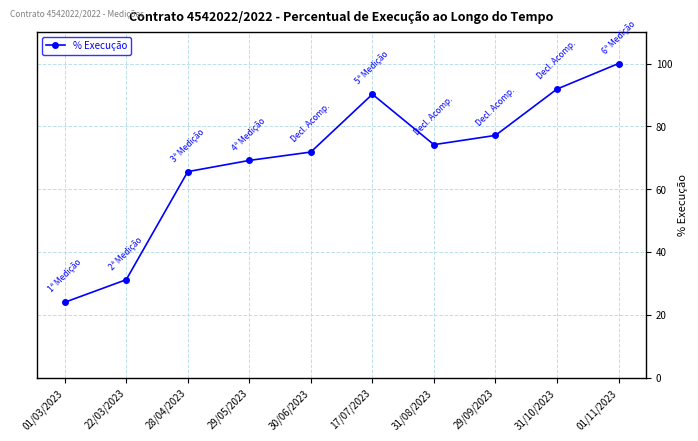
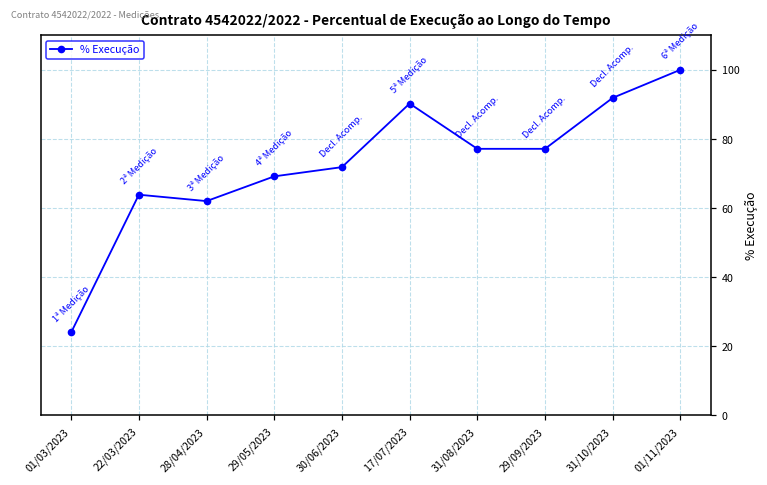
22/03/2023: 31 -> 64
28/04/2023: 66 -> 62
31/08/2023: 74 -> 77
